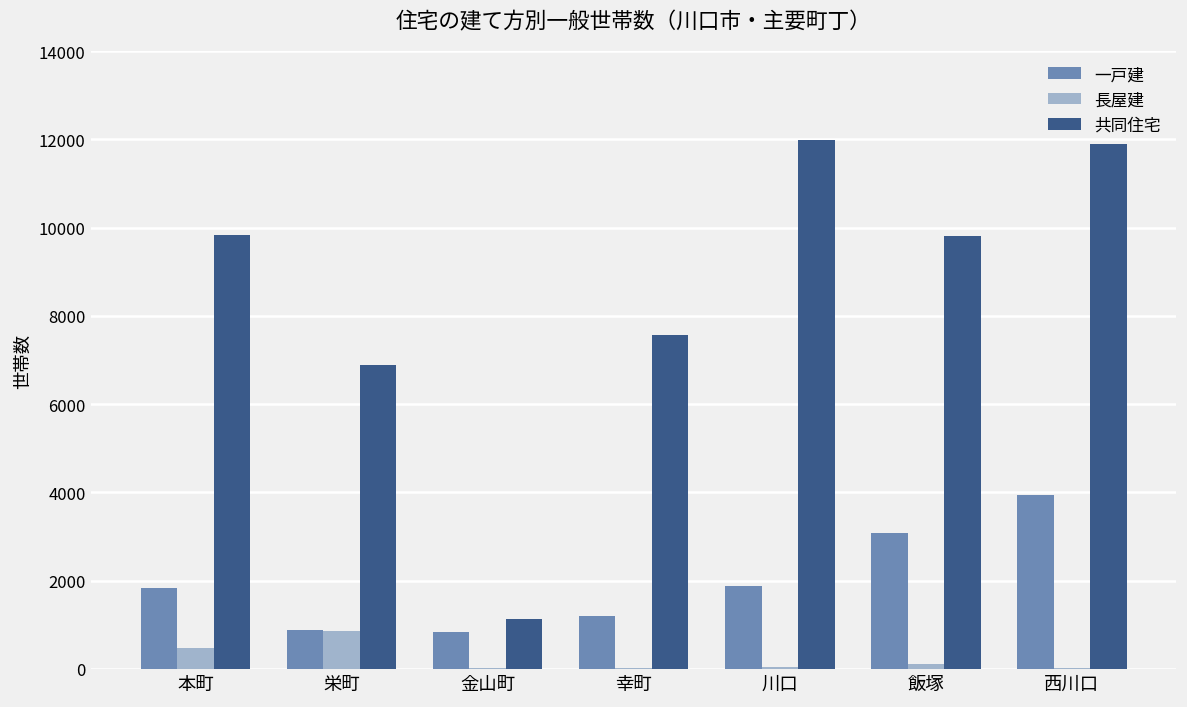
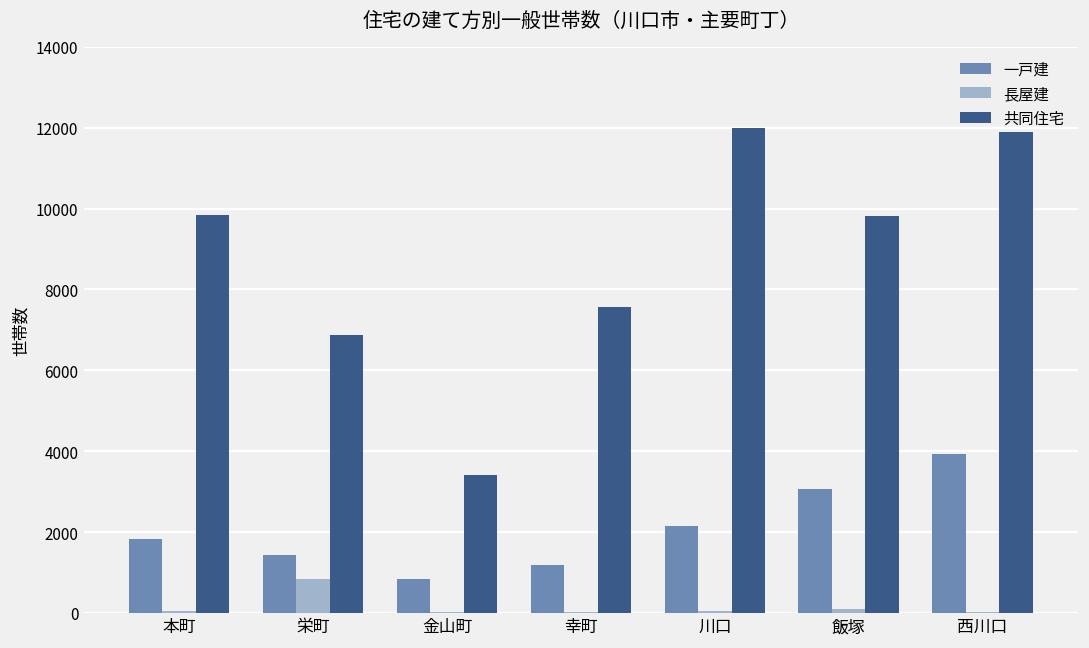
長屋建, 本町: 500 -> 0
一戸建, 栄町: 900 -> 1400
共同住宅, 金山町: 1100 -> 3400
一戸建, 川口: 1900 -> 2200
